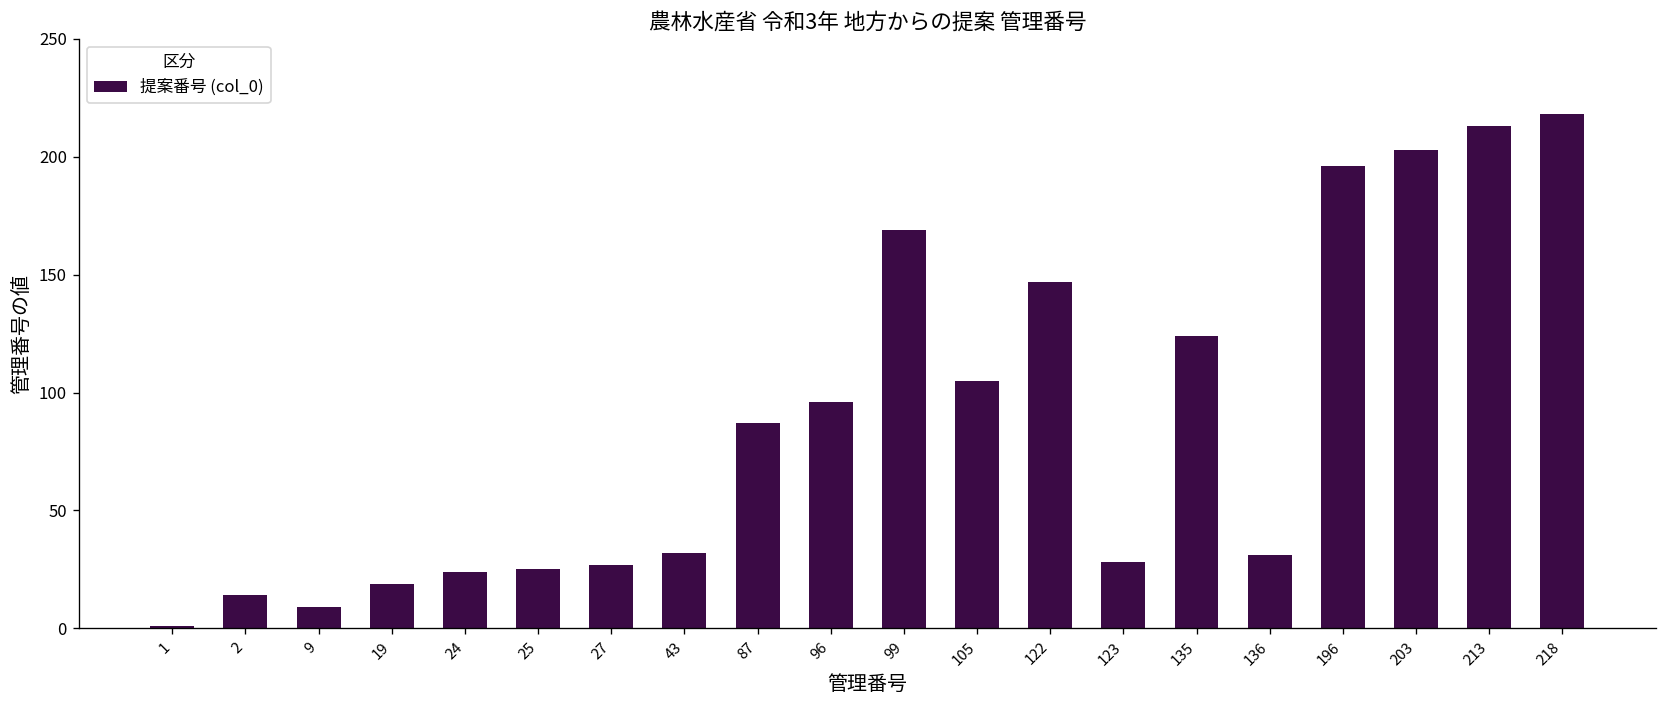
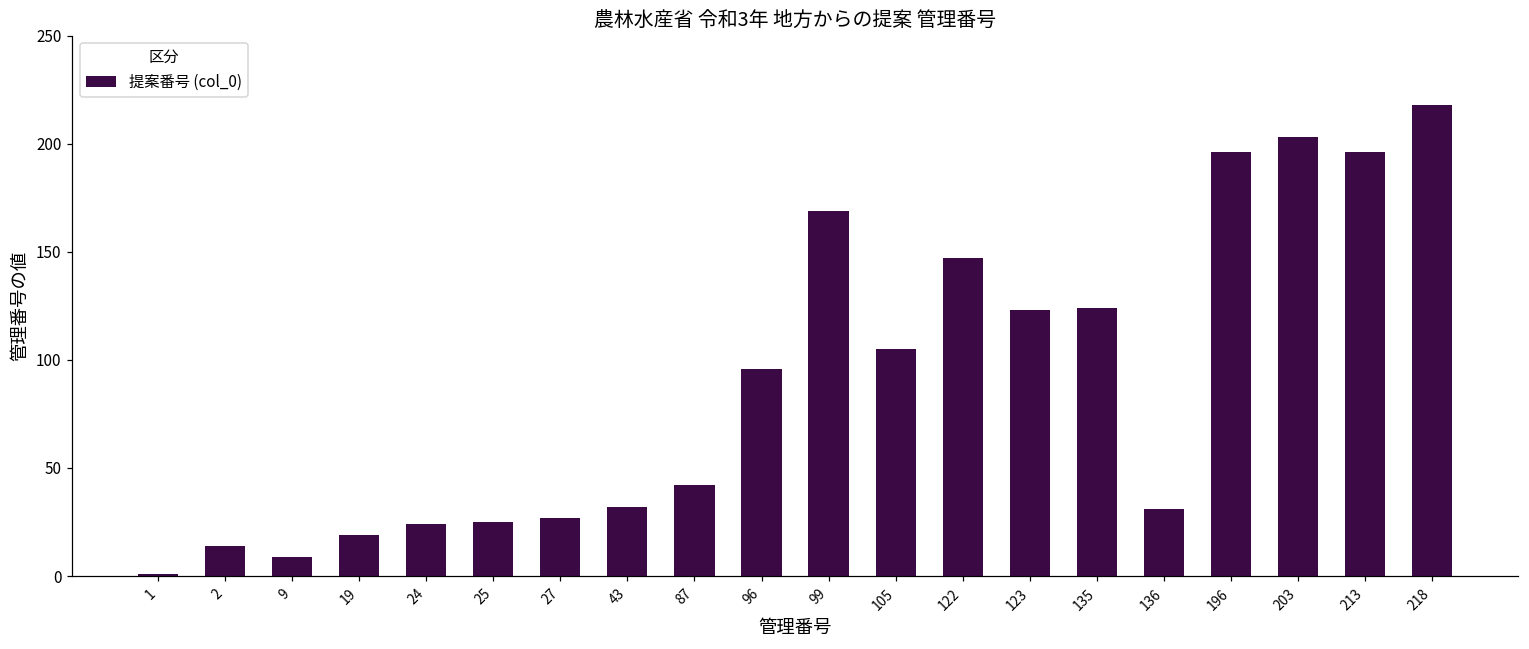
87: 87 -> 42
123: 28 -> 123
213: 213 -> 196
